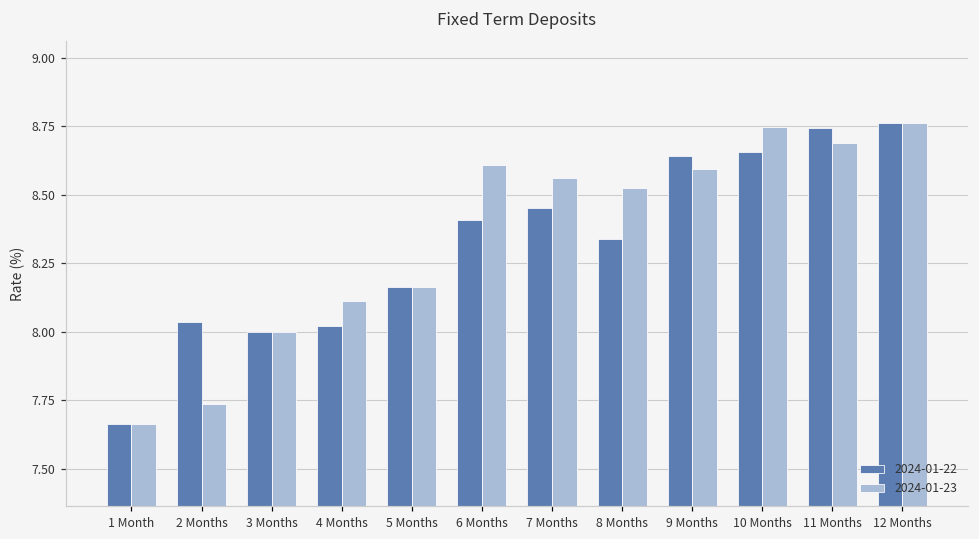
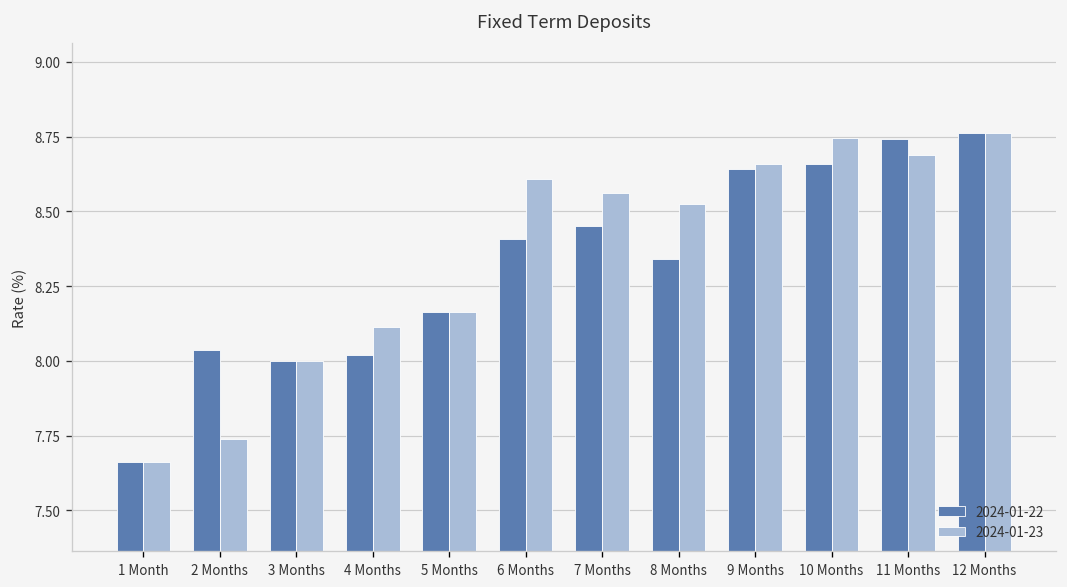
2024-01-23, 9 Months: 8.59 -> 8.66
